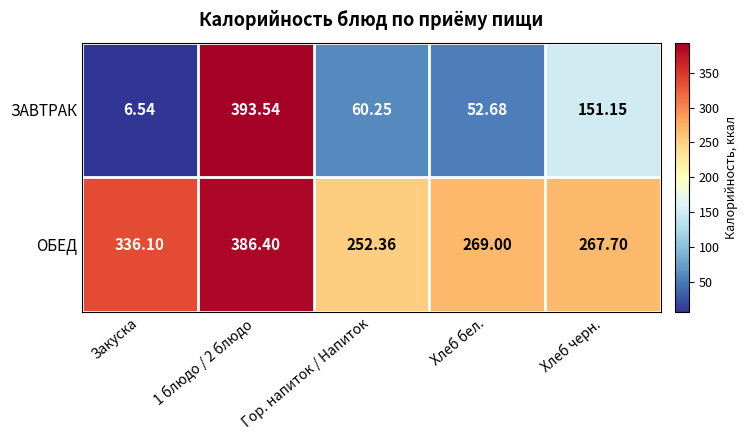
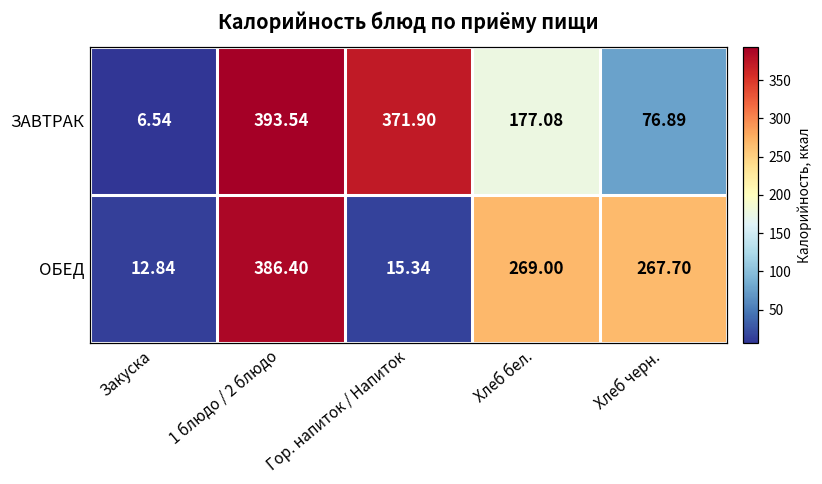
ЗАВТРАК, Гор. напиток / Напиток: 60.25 -> 371.90
ЗАВТРАК, Хлеб бел.: 52.68 -> 177.08
ЗАВТРАК, Хлеб черн.: 151.15 -> 76.89
ОБЕД, Закуска: 336.10 -> 12.84
ОБЕД, Гор. напиток / Напиток: 252.36 -> 15.34
